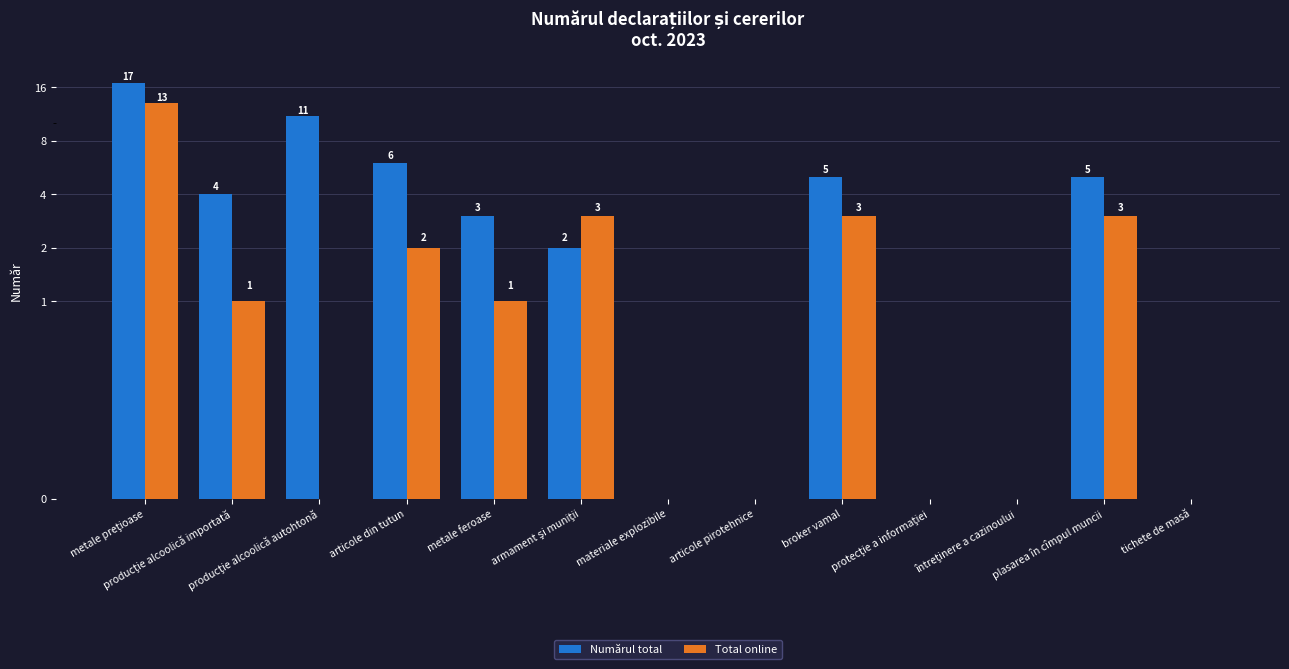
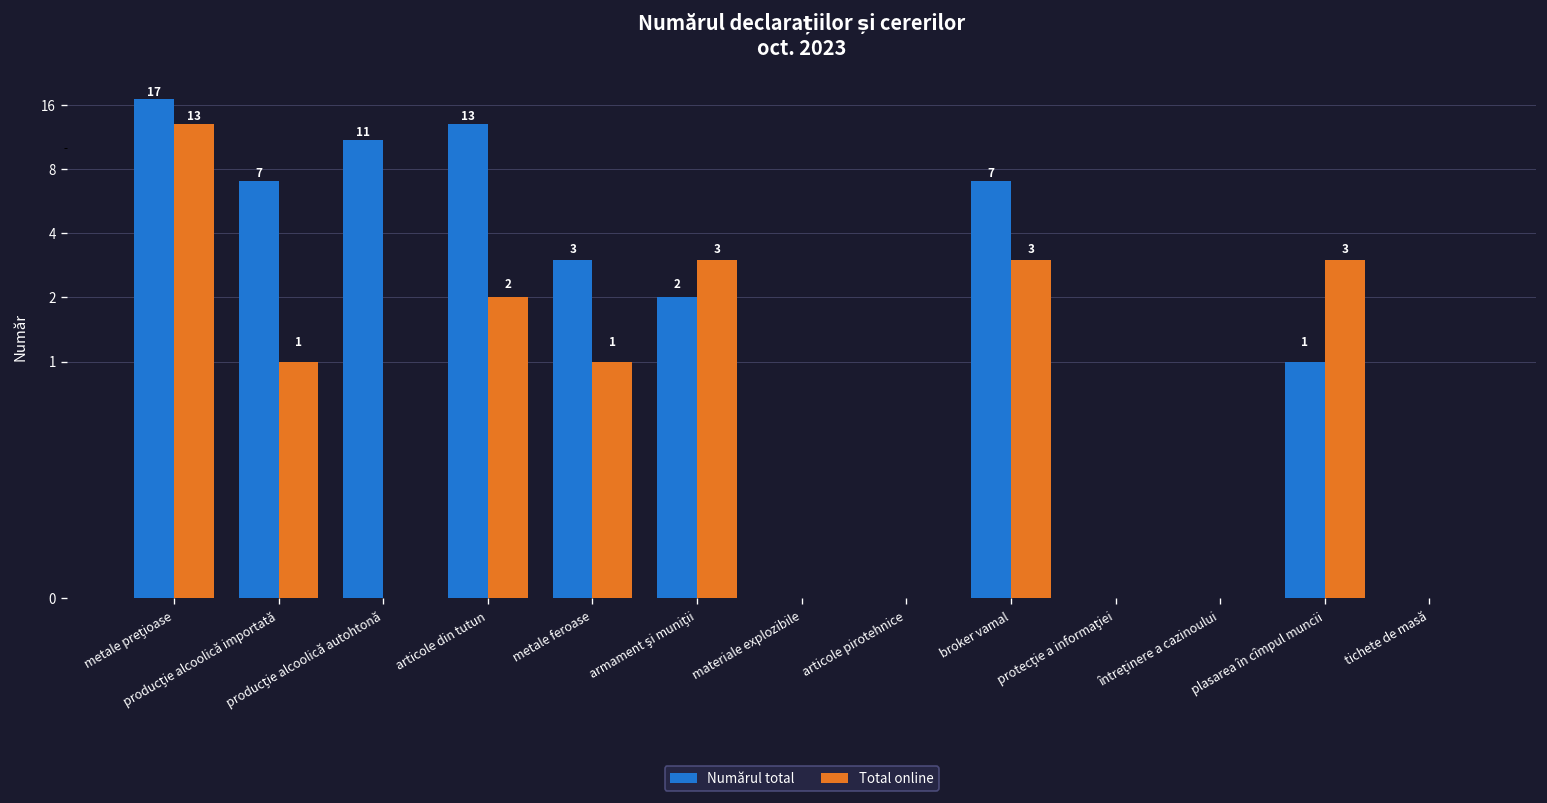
Numărul total, producţie alcoolică importată: 4 -> 7
Numărul total, articole din tutun: 6 -> 13
Numărul total, broker vamal: 5 -> 7
Numărul total, plasarea în cîmpul muncii: 5 -> 1
